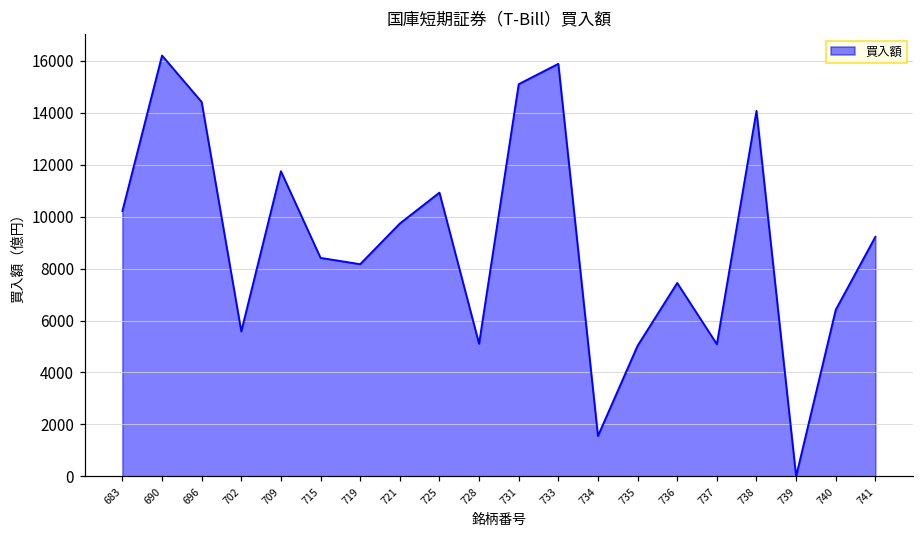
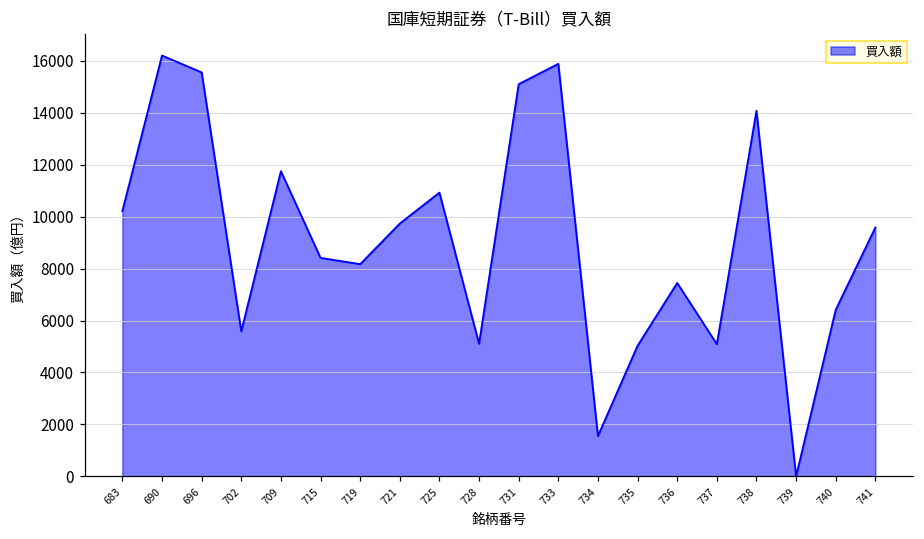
696: 14400 -> 15600
741: 9200 -> 9600
